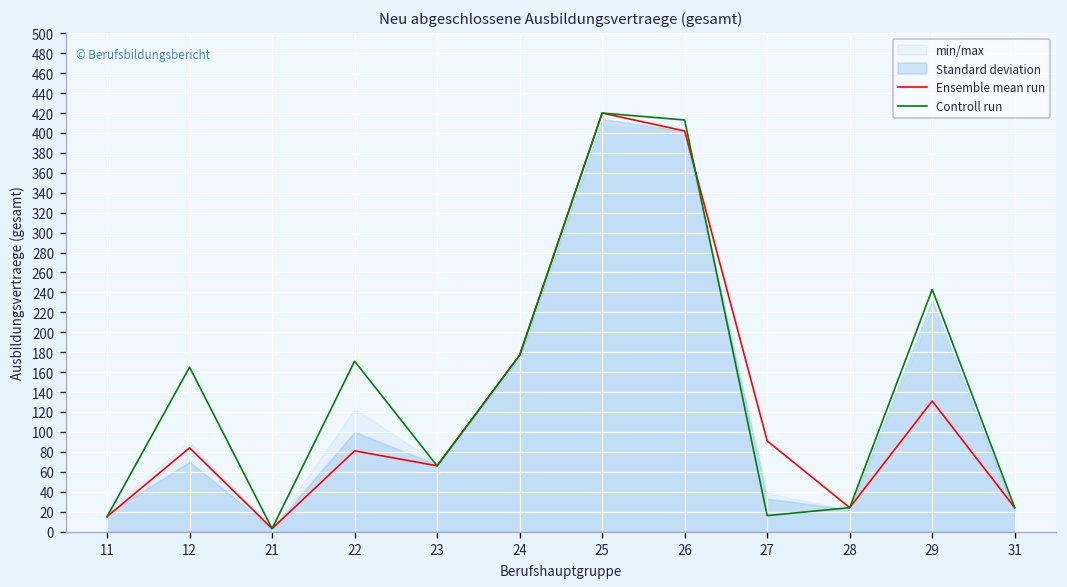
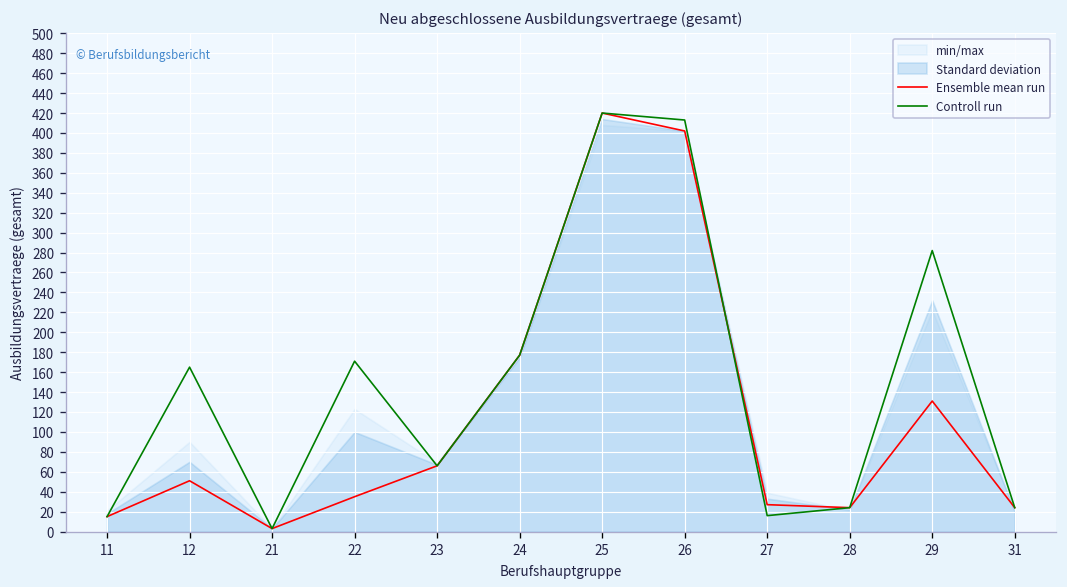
Ensemble mean run, 12: 80 -> 50
Ensemble mean run, 22: 80 -> 40
Ensemble mean run, 27: 90 -> 30
Controll run, 29: 240 -> 280
